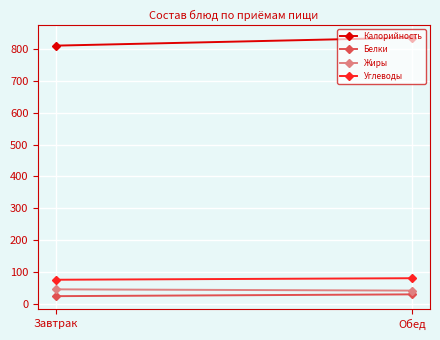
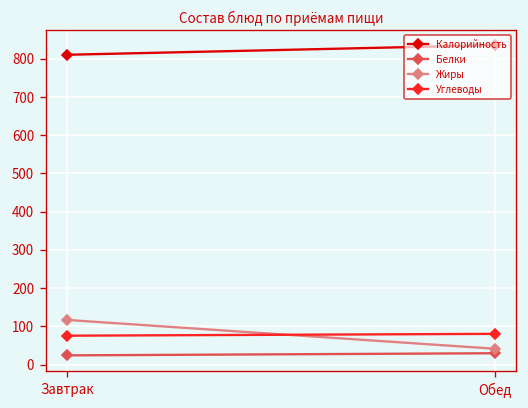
Жиры, Завтрак: 50 -> 120
